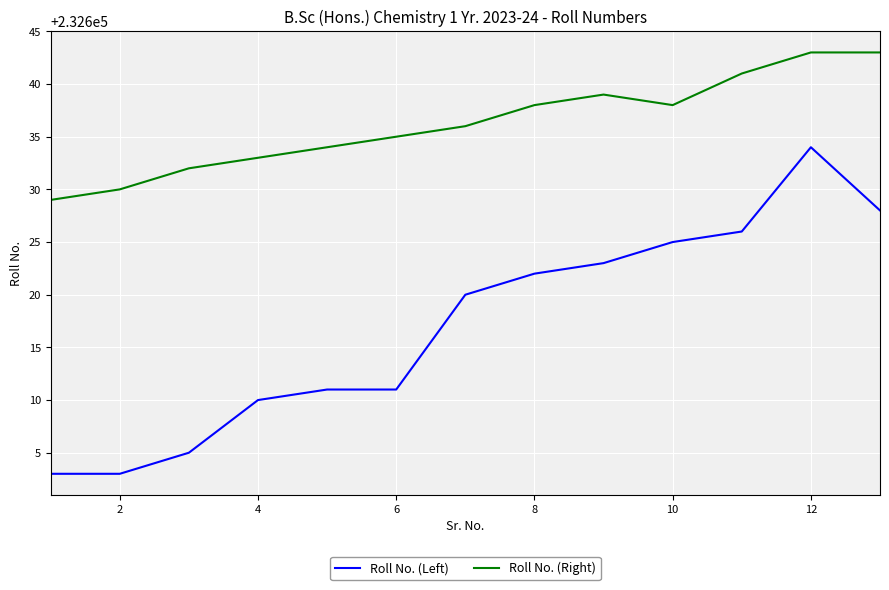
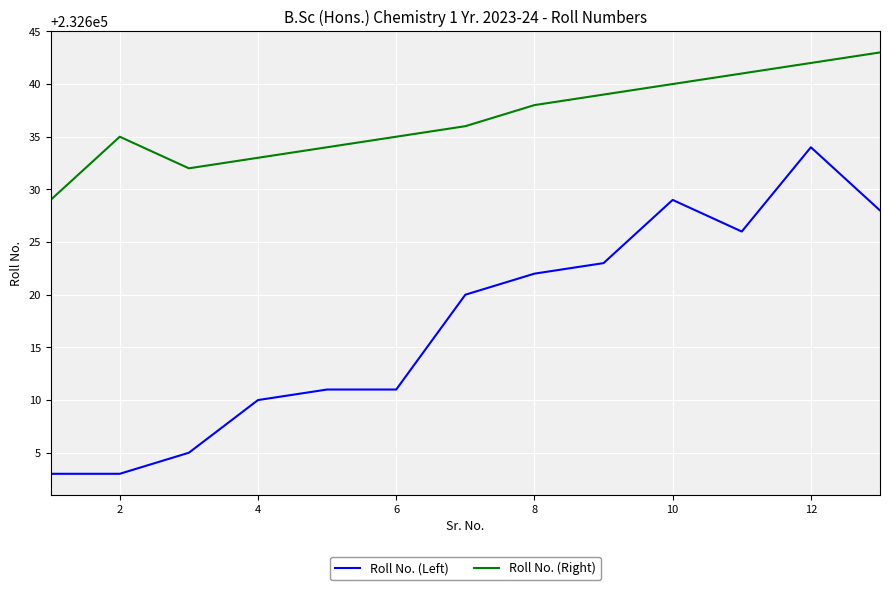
Roll No. (Right), 2: 232630 -> 232635
Roll No. (Left), 10: 232625 -> 232629
Roll No. (Right), 10: 232638 -> 232640
Roll No. (Right), 12: 232643 -> 232642
